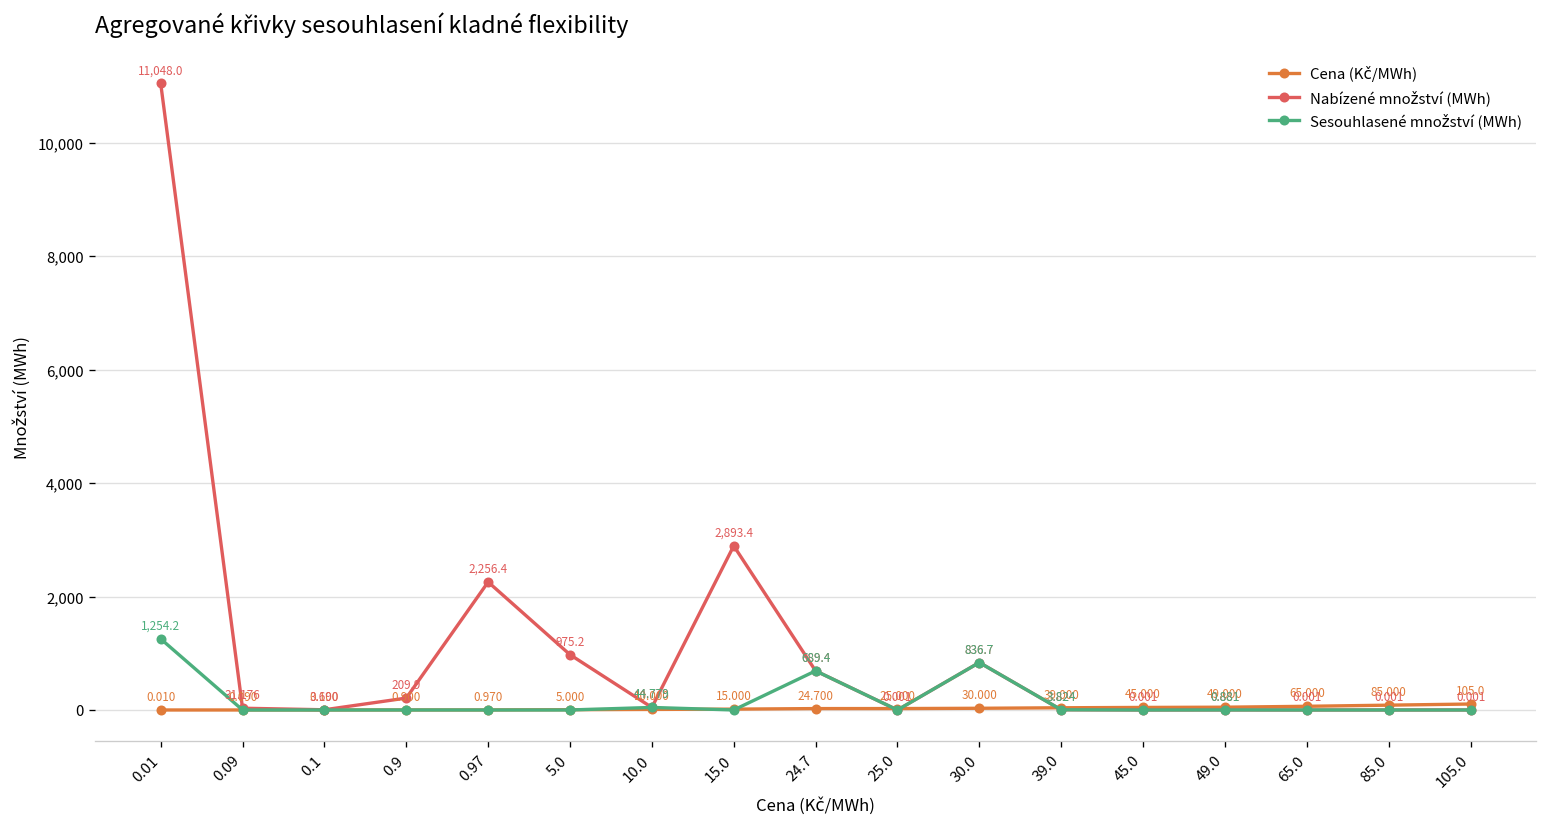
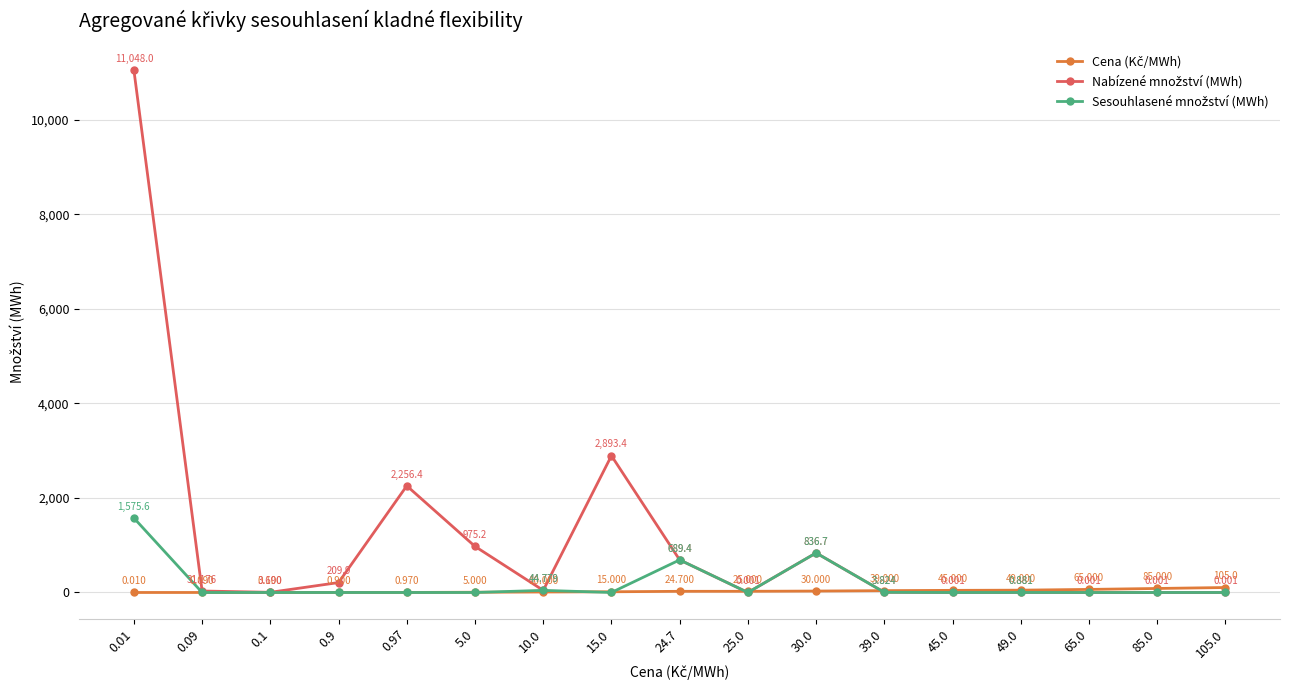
Sesouhlasené množství (MWh), 0.01: 1,254.2 -> 1,575.6
